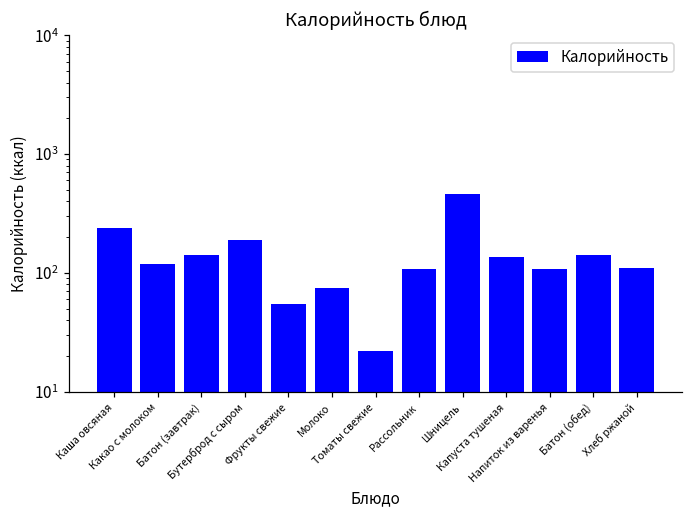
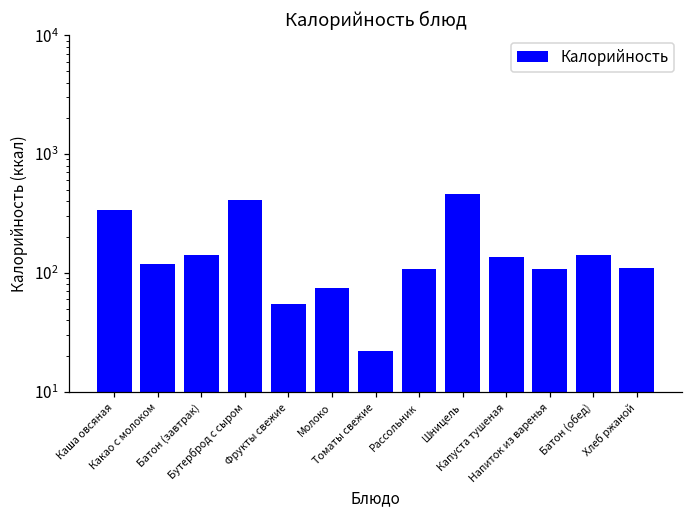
Каша овсяная: 240 -> 340
Бутерброд с сыром: 190 -> 410
